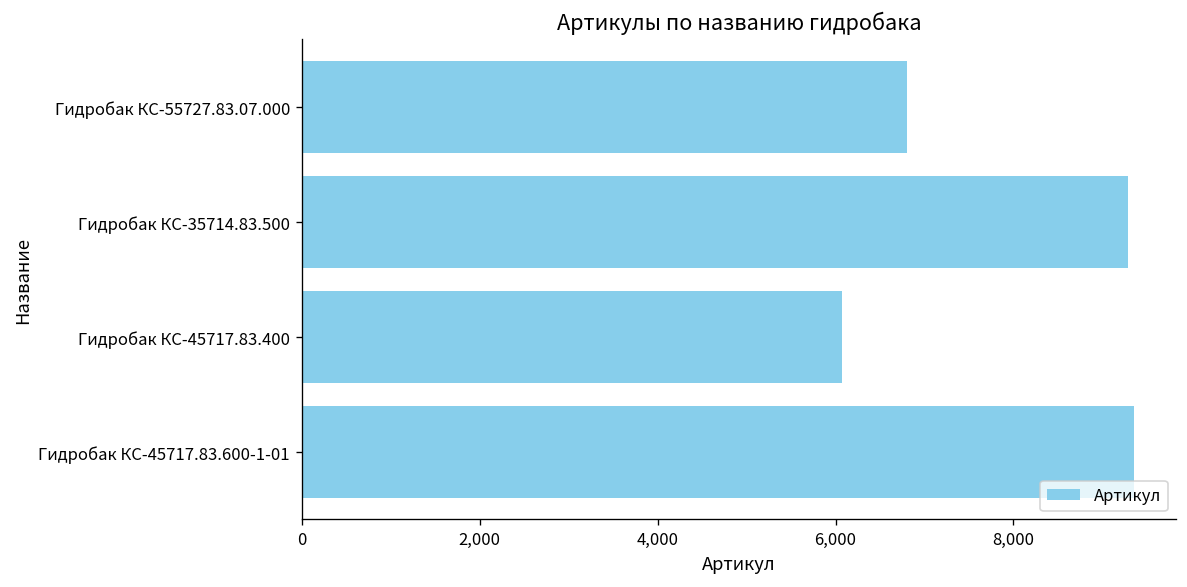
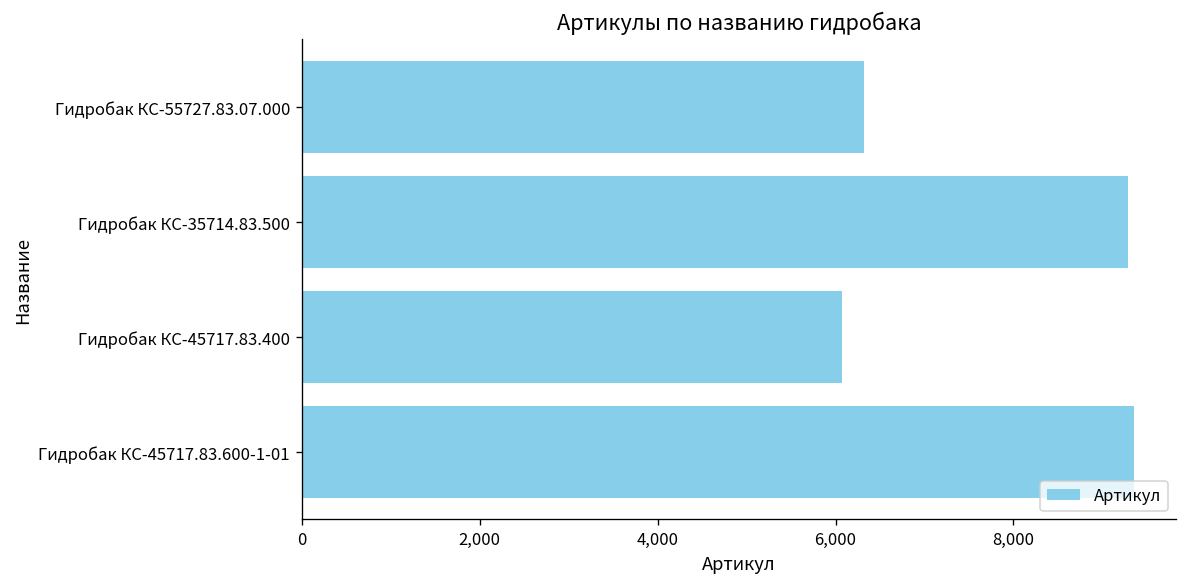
Гидробак КС-55727.83.07.000: 6,800 -> 6,300
